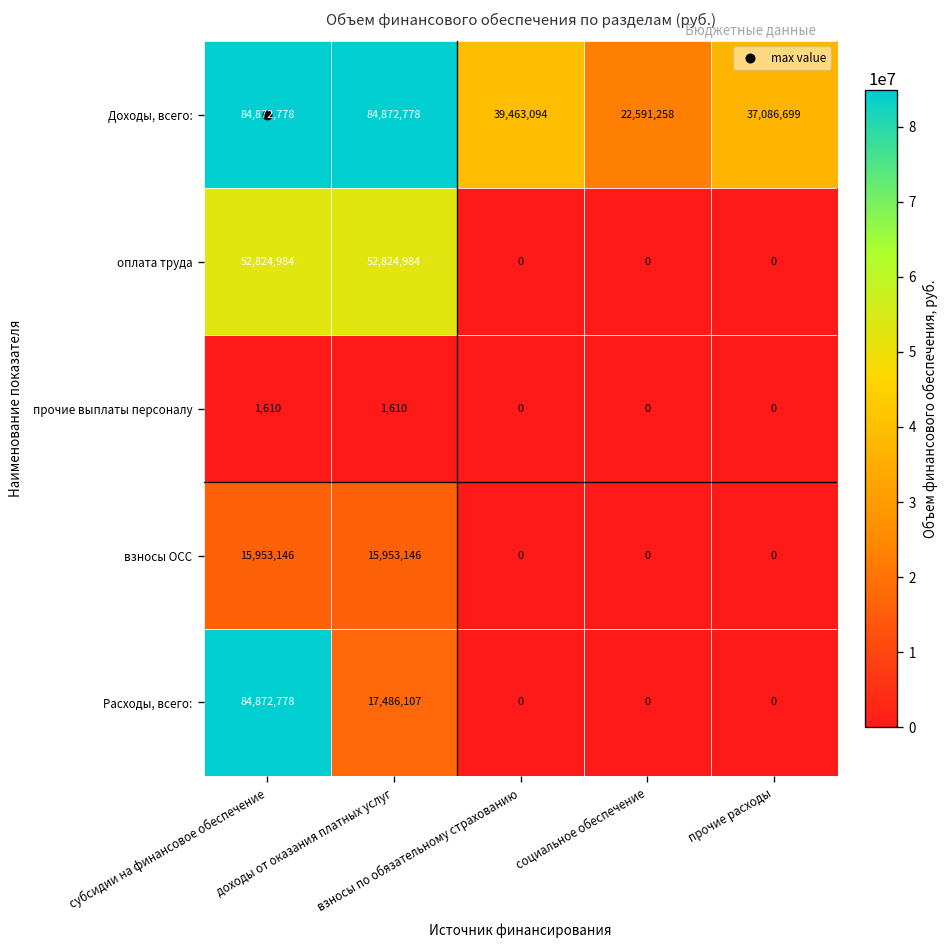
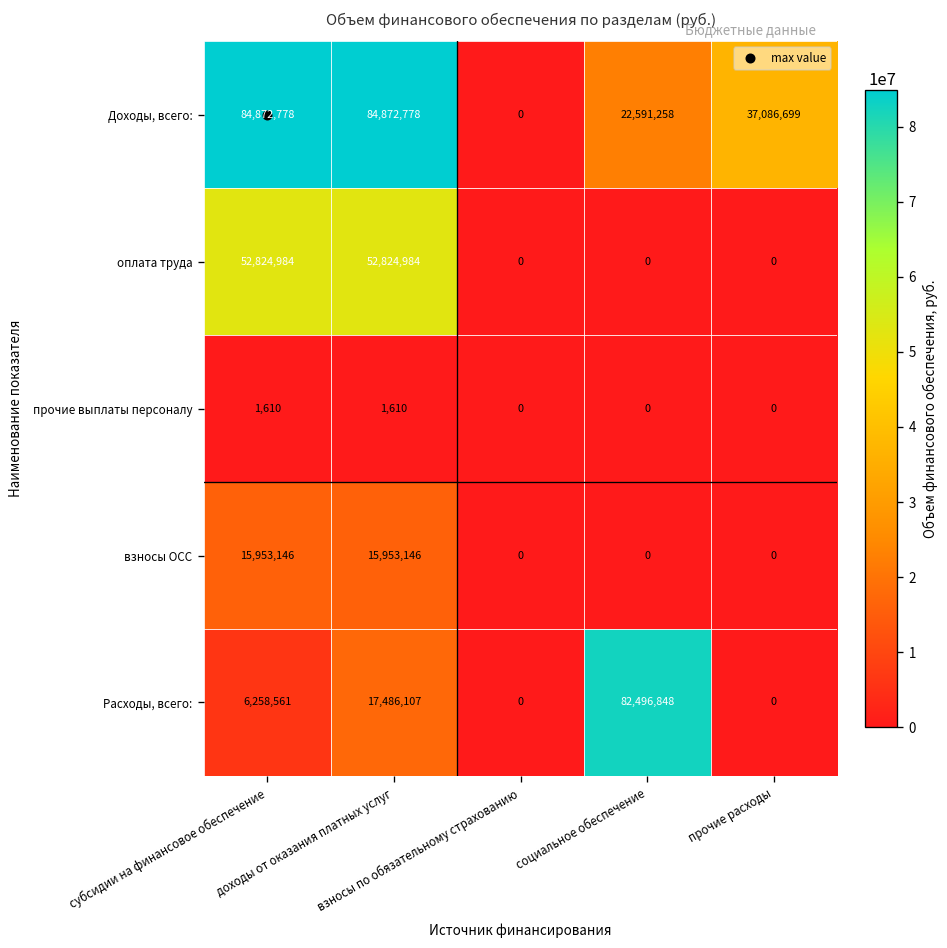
Доходы, всего:, взносы по обязательному страхованию: 39,463,094 -> 0
Расходы, всего:, субсидии на финансовое обеспечение: 84,872,778 -> 6,258,561
Расходы, всего:, социальное обеспечение: 0 -> 82,496,848
